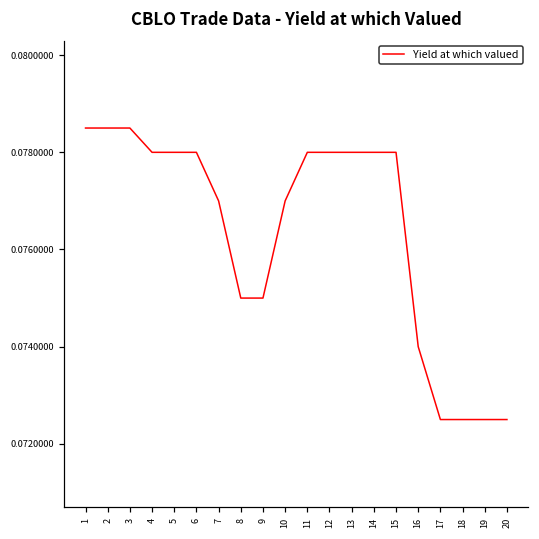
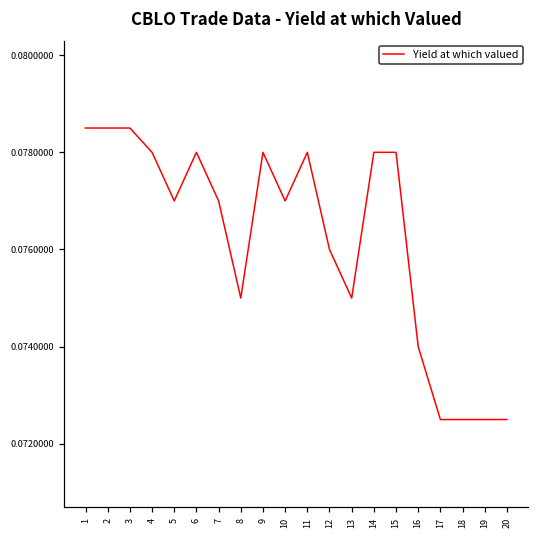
5: 0.078 -> 0.077
9: 0.075 -> 0.078
12: 0.078 -> 0.076
13: 0.078 -> 0.075
